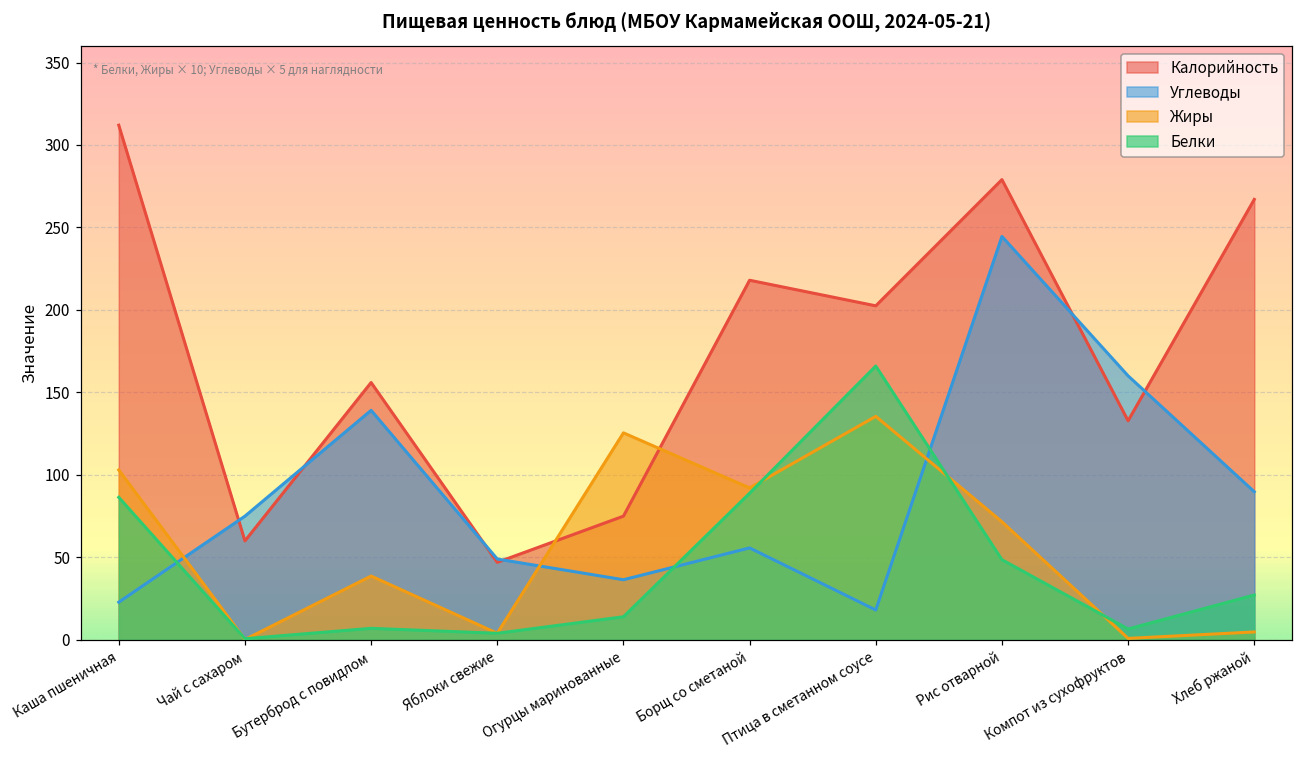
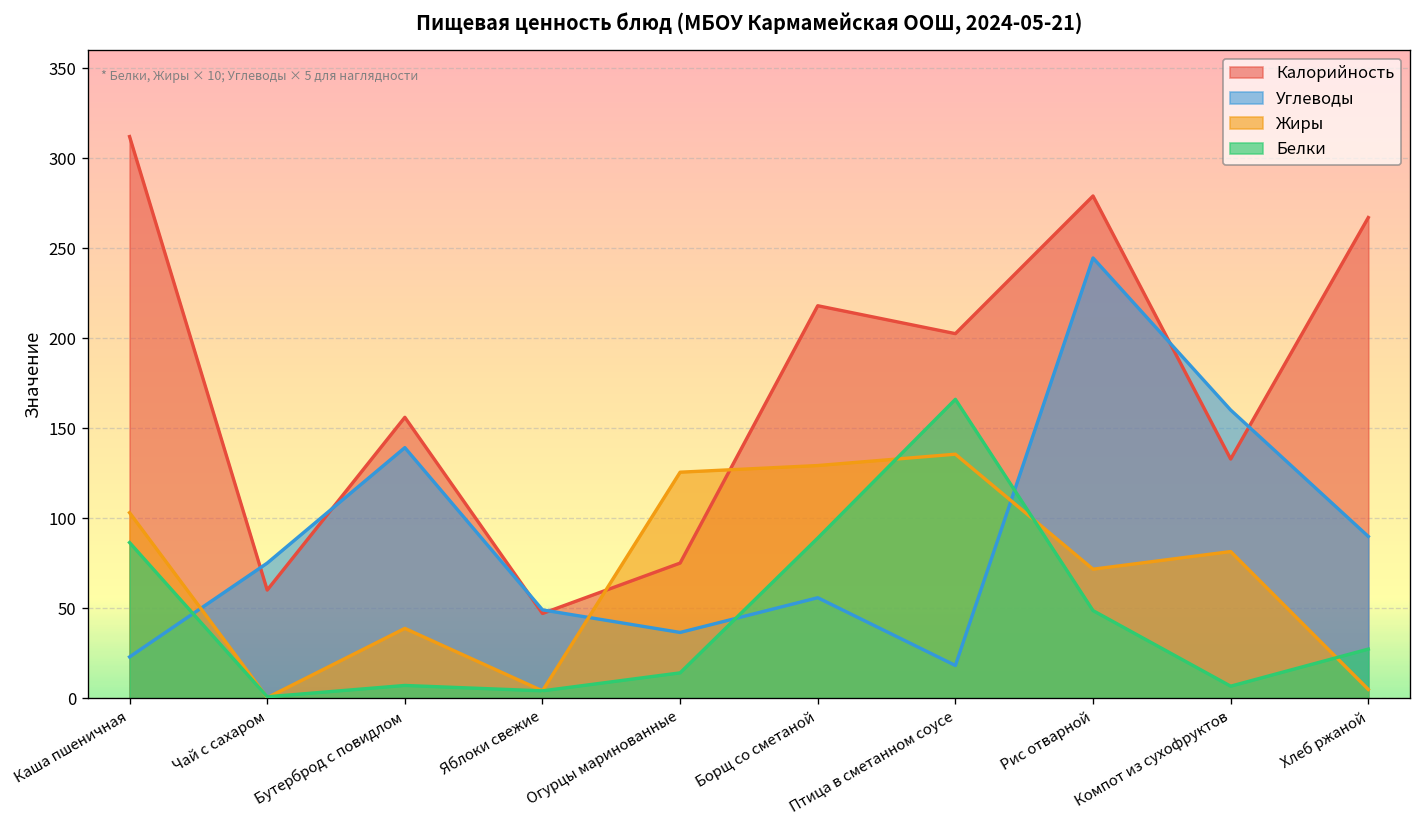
Жиры, Борщ со сметаной: 92 -> 129
Жиры, Компот из сухофруктов: 1 -> 81
